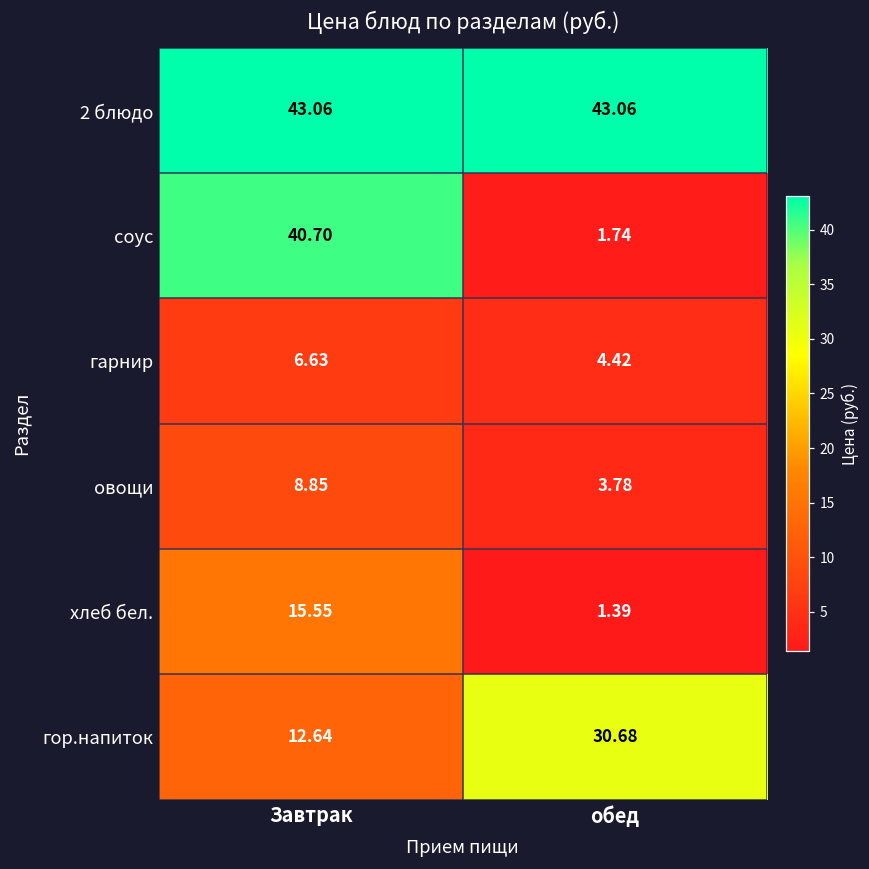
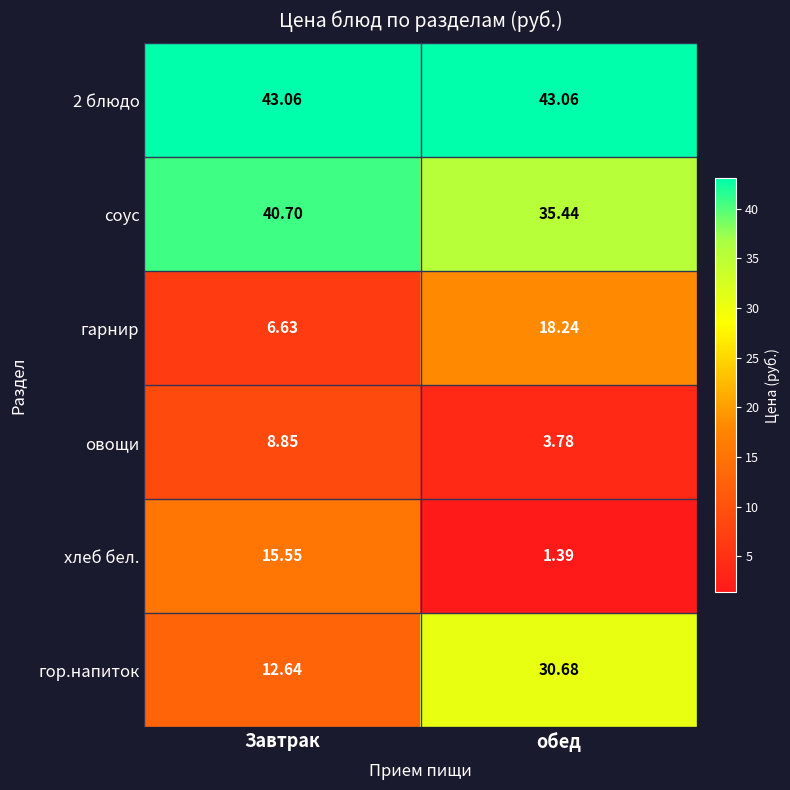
соус, обед: 1.74 -> 35.44
гарнир, обед: 4.42 -> 18.24
